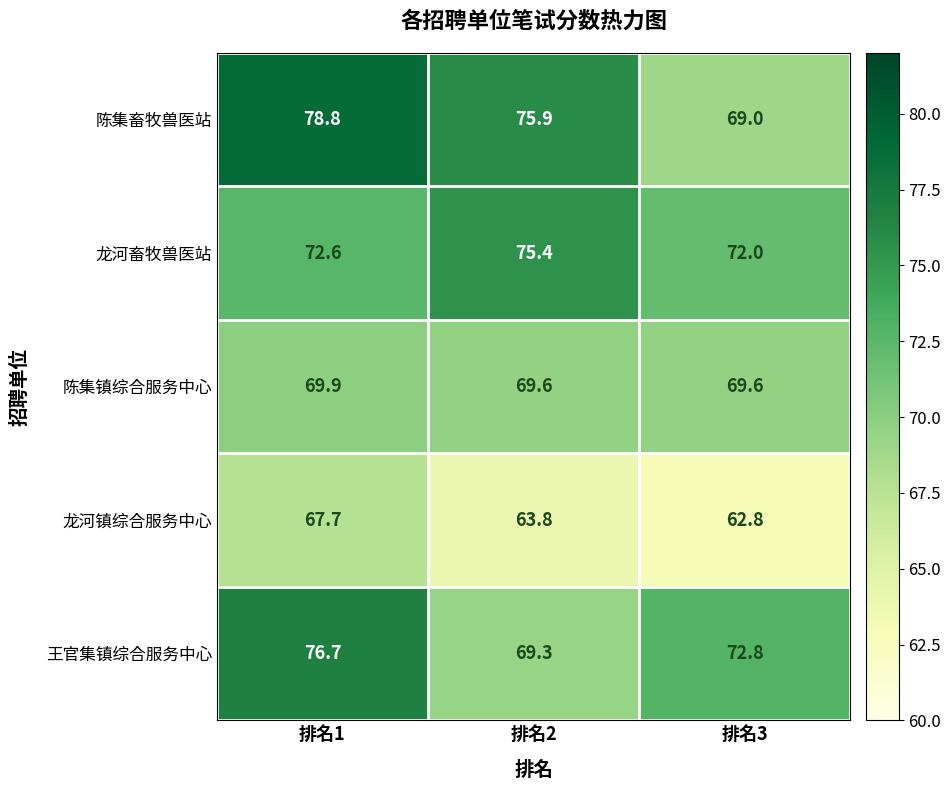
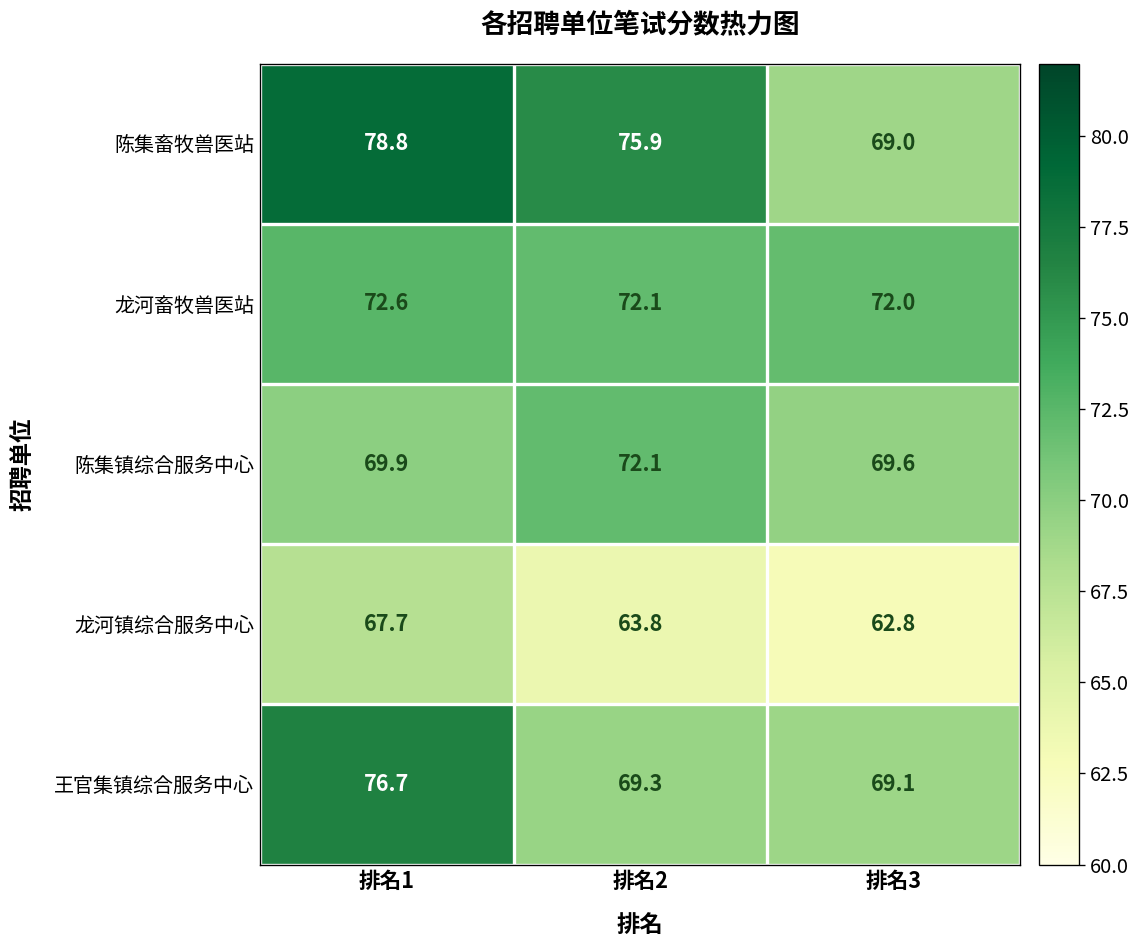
龙河畜牧兽医站, 排名2: 75.4 -> 72.1
陈集镇综合服务中心, 排名2: 69.6 -> 72.1
王官集镇综合服务中心, 排名3: 72.8 -> 69.1
